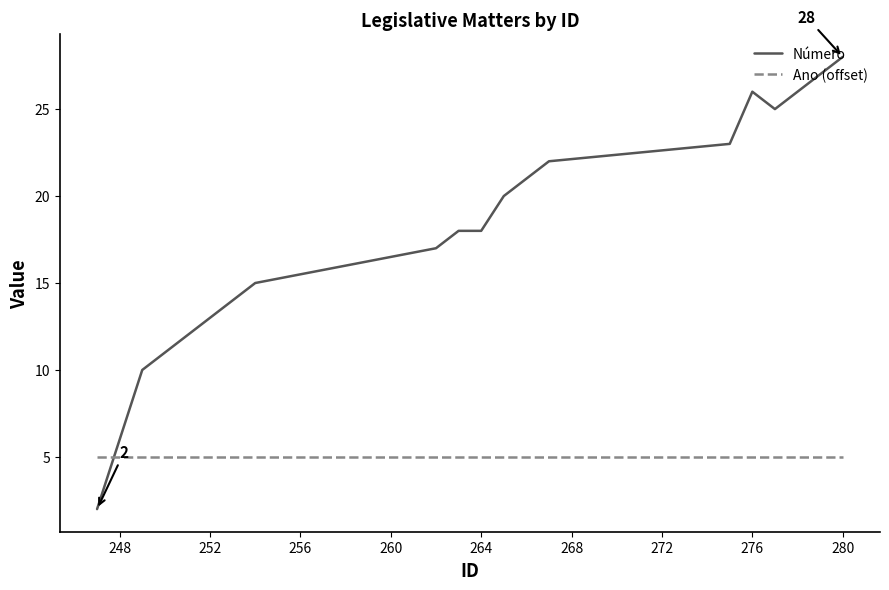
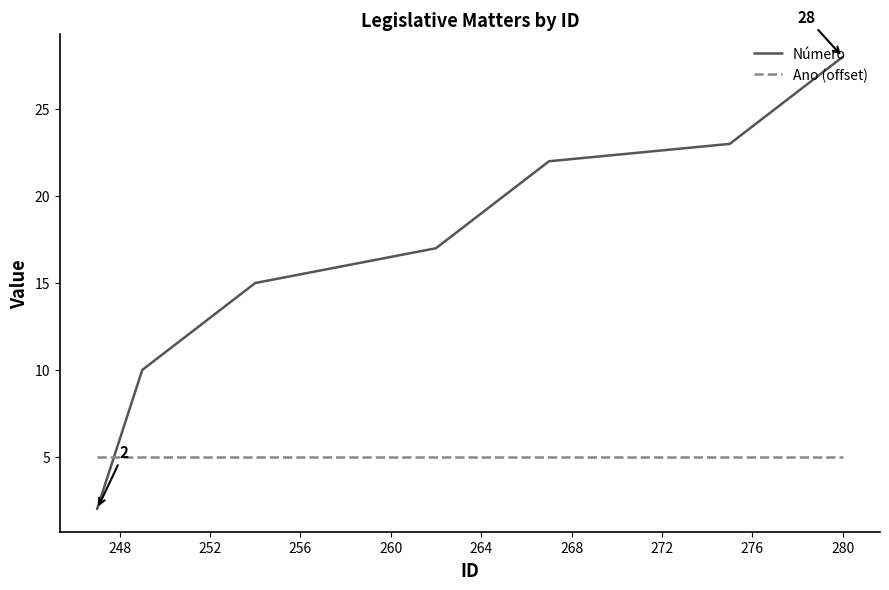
Número, 264: 18 -> 19
Número, 276: 26 -> 24
